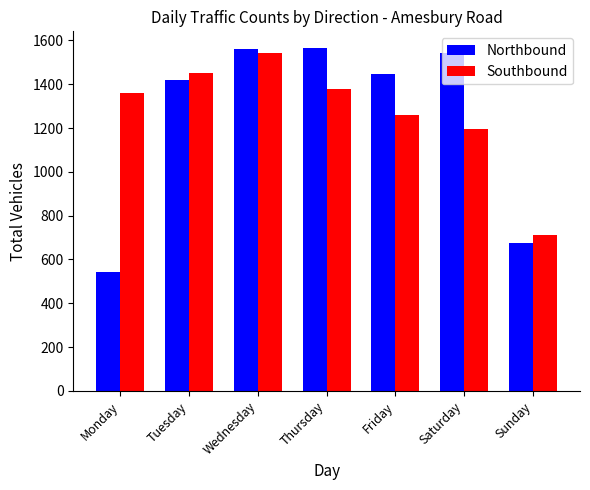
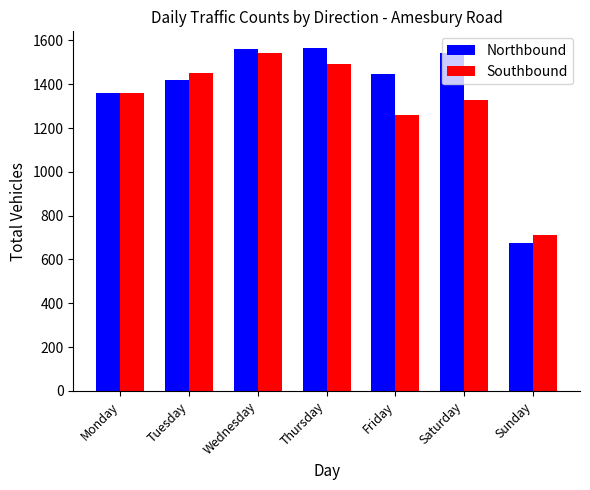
Northbound, Monday: 540 -> 1360
Southbound, Thursday: 1380 -> 1490
Southbound, Saturday: 1200 -> 1330
